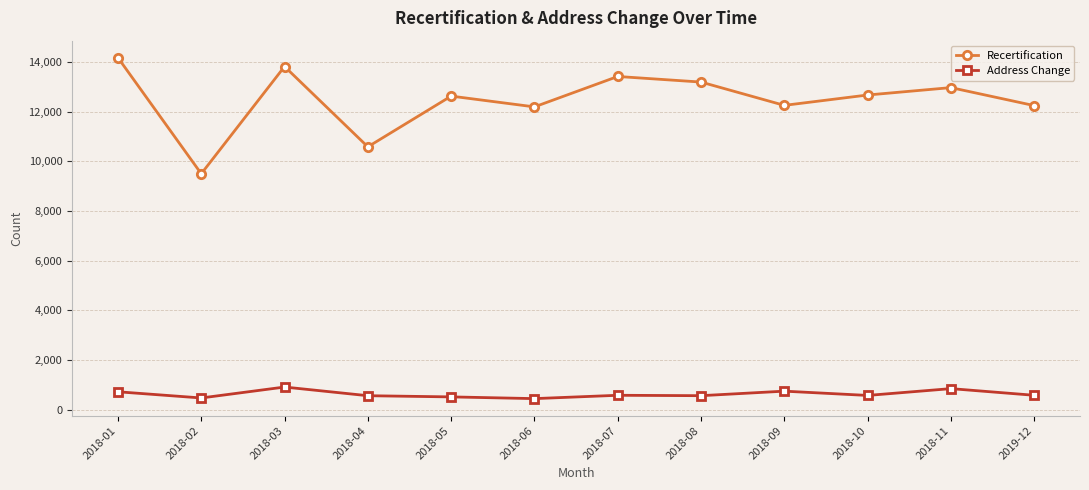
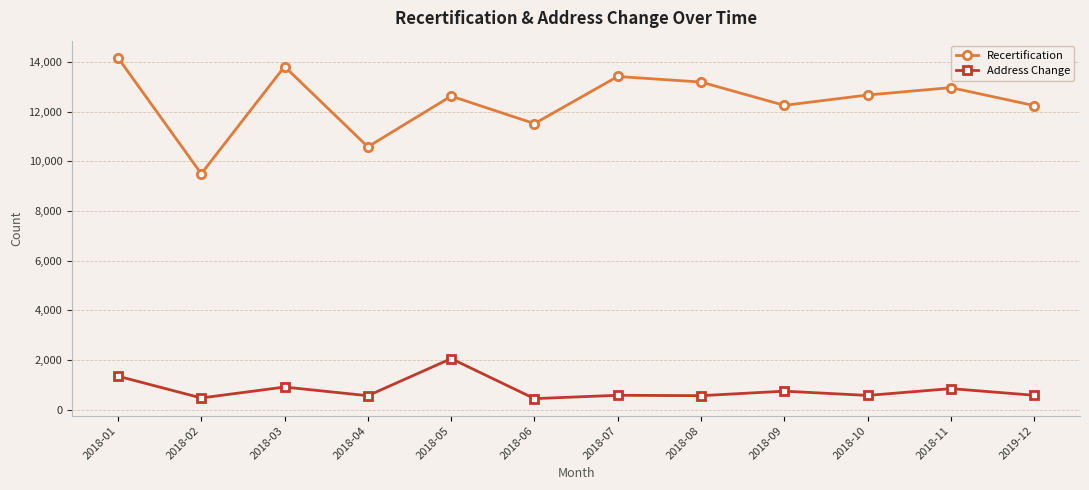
Address Change, 2018-01: 700 -> 1,400
Address Change, 2018-05: 500 -> 2,100
Recertification, 2018-06: 12,200 -> 11,500
